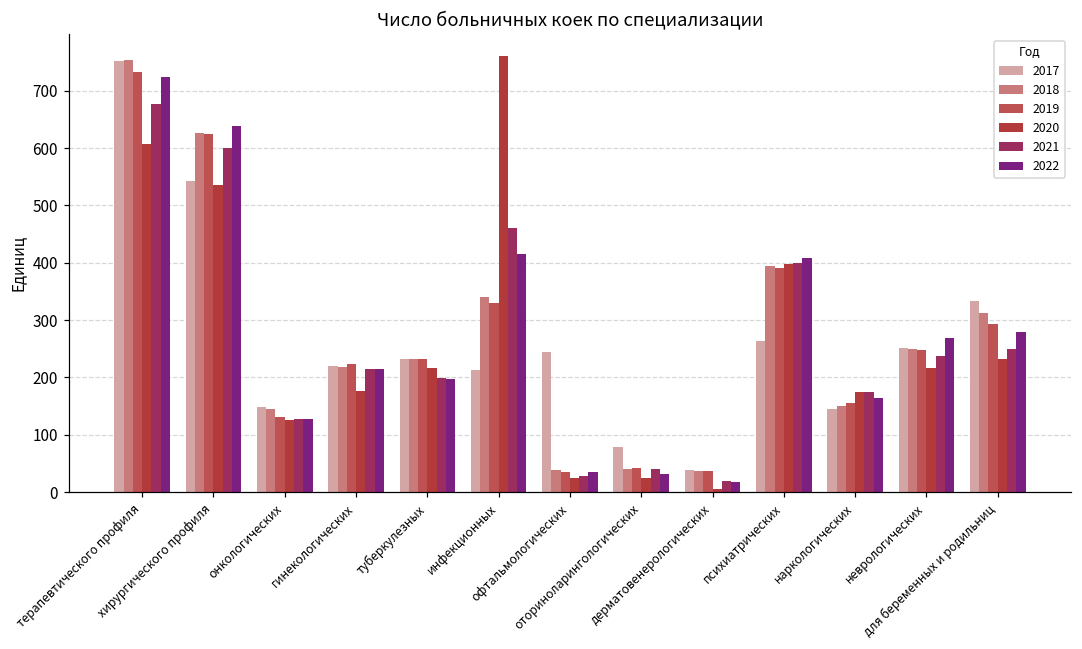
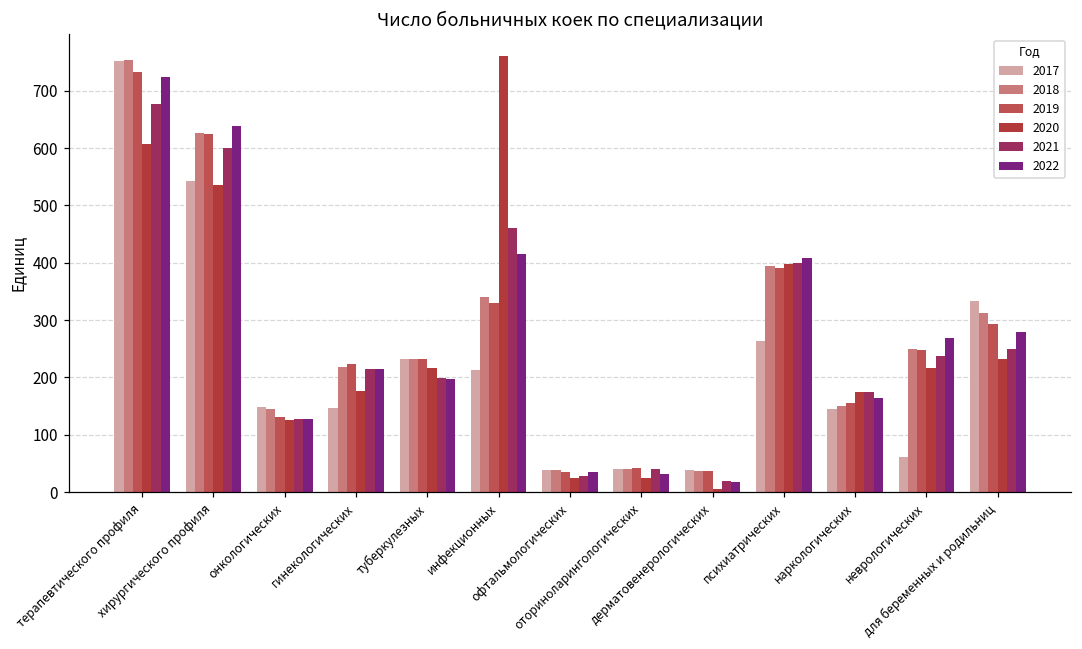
2017, гинекологических: 220 -> 150
2017, офтальмологических: 240 -> 40
2017, оториноларингологических: 80 -> 40
2017, неврологических: 250 -> 60
